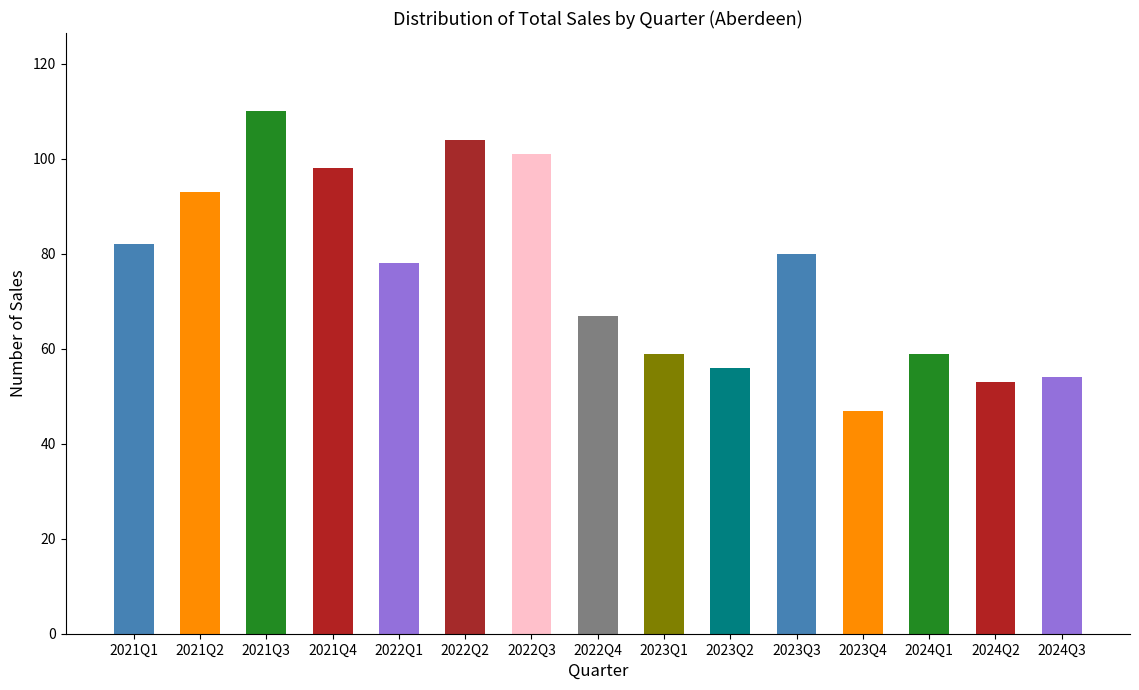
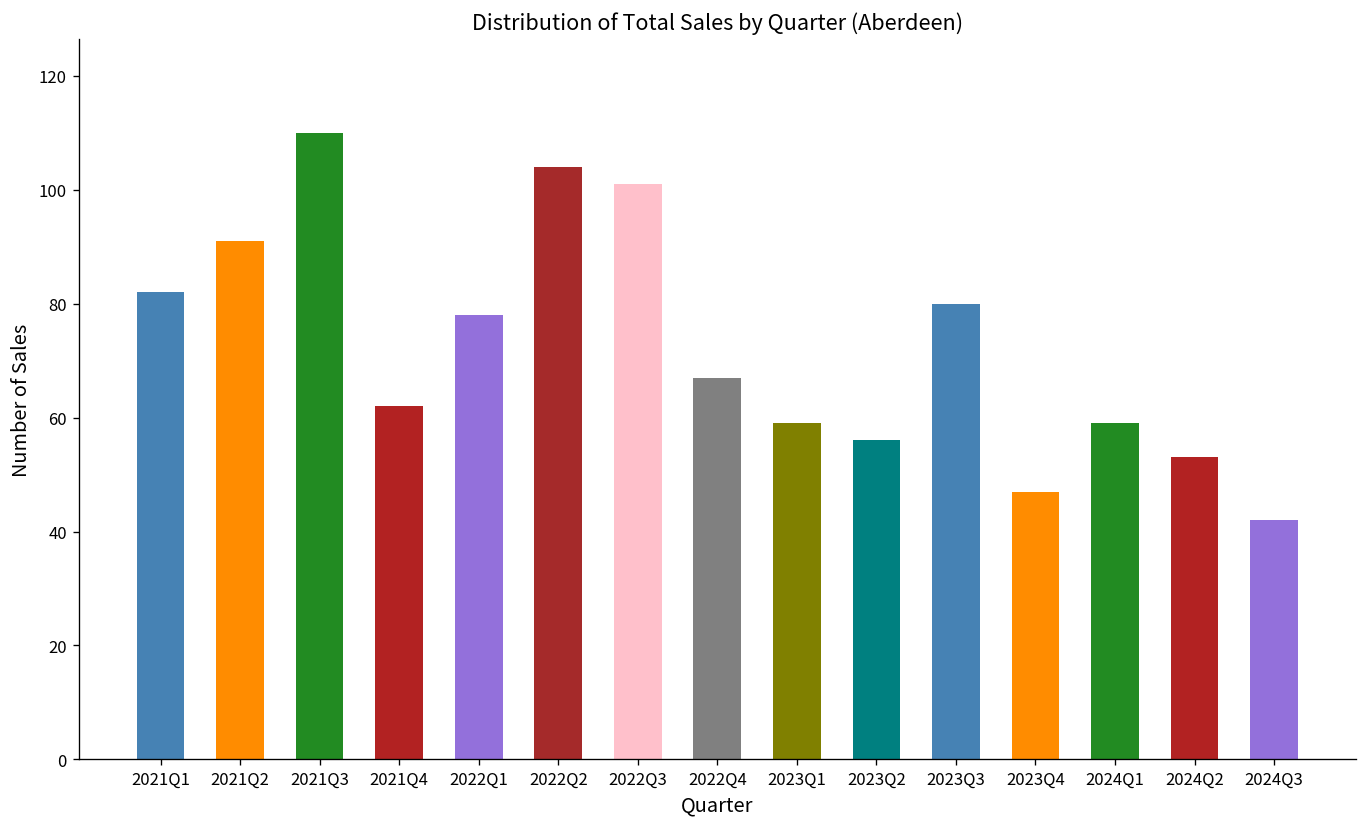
2021Q2: 93 -> 91
2021Q4: 98 -> 62
2024Q3: 54 -> 42
